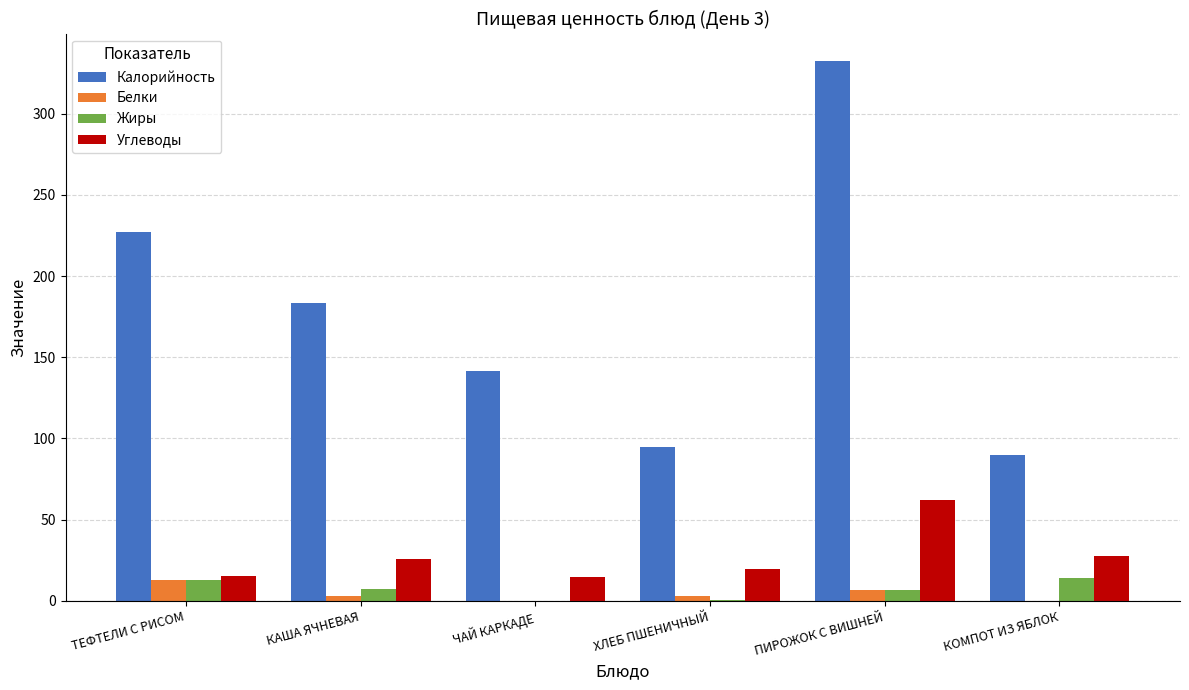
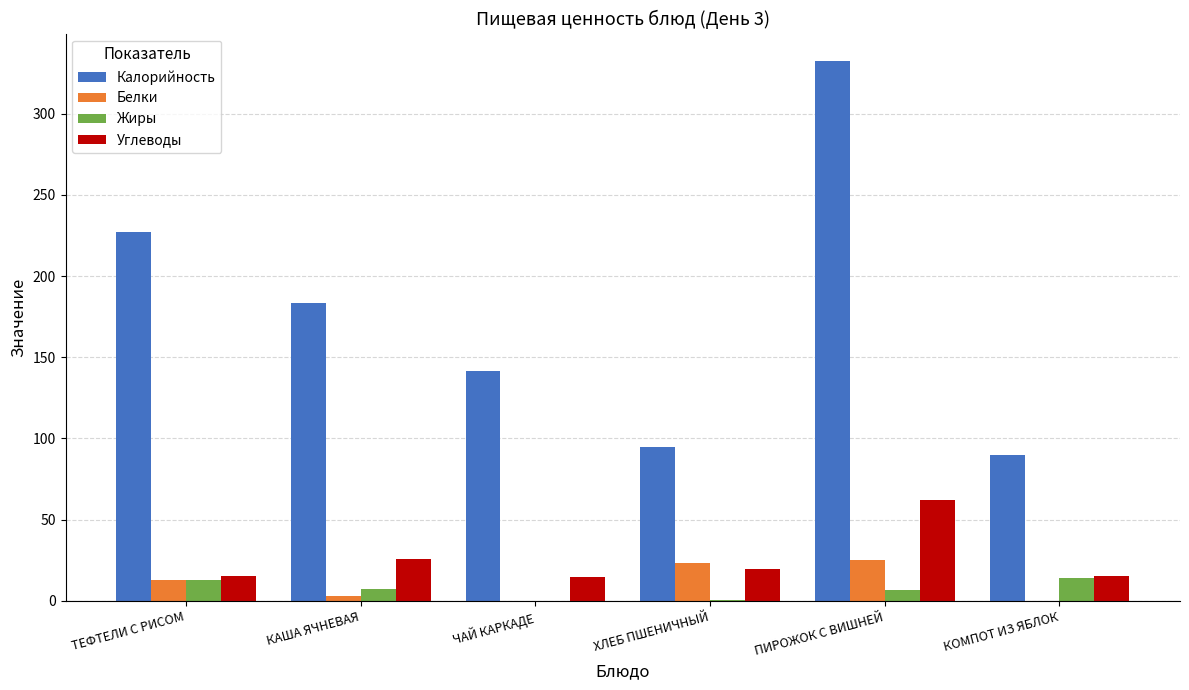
Белки, ХЛЕБ ПШЕНИЧНЫЙ: 3 -> 23
Белки, ПИРОЖОК С ВИШНЕЙ: 6 -> 25
Углеводы, КОМПОТ ИЗ ЯБЛОК: 28 -> 15
